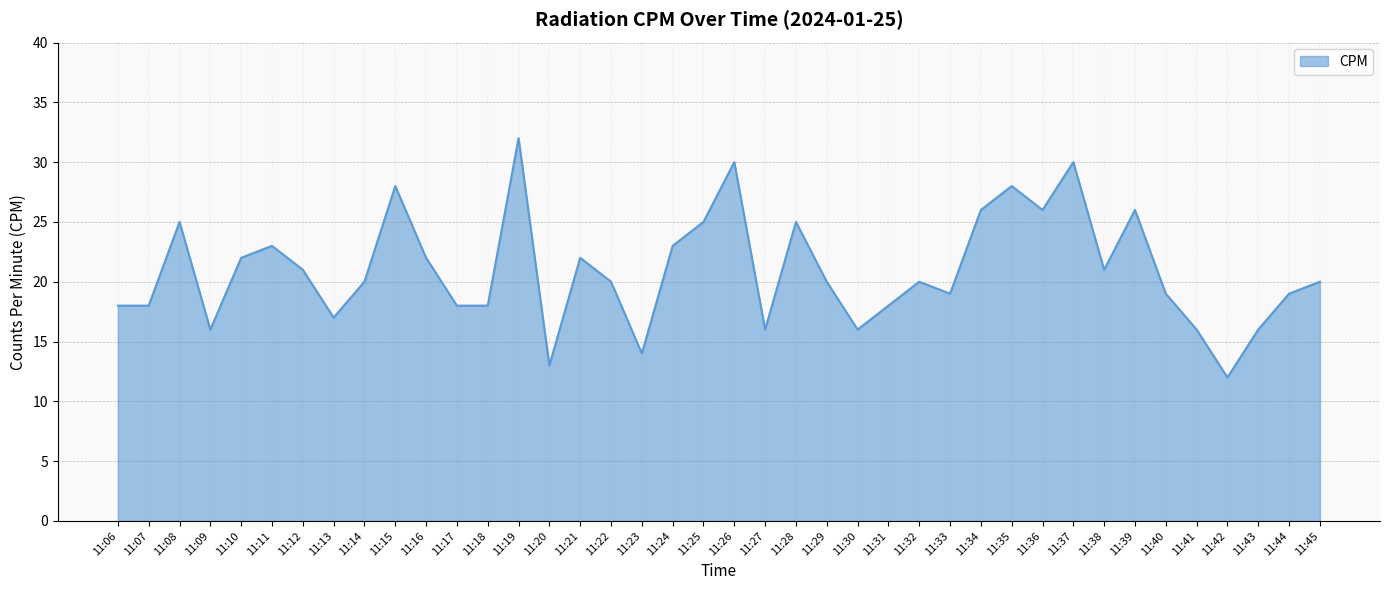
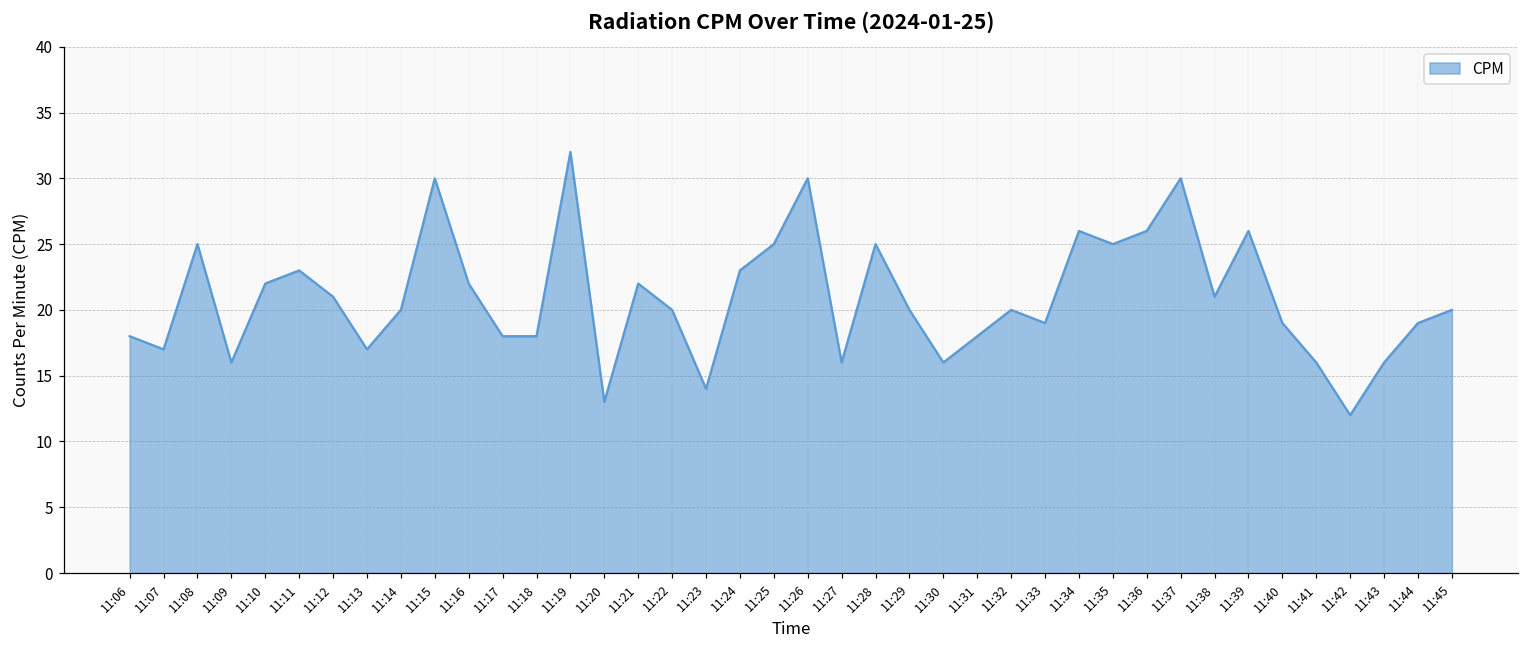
11:07: 18 -> 17
11:15: 28 -> 30
11:35: 28 -> 25
